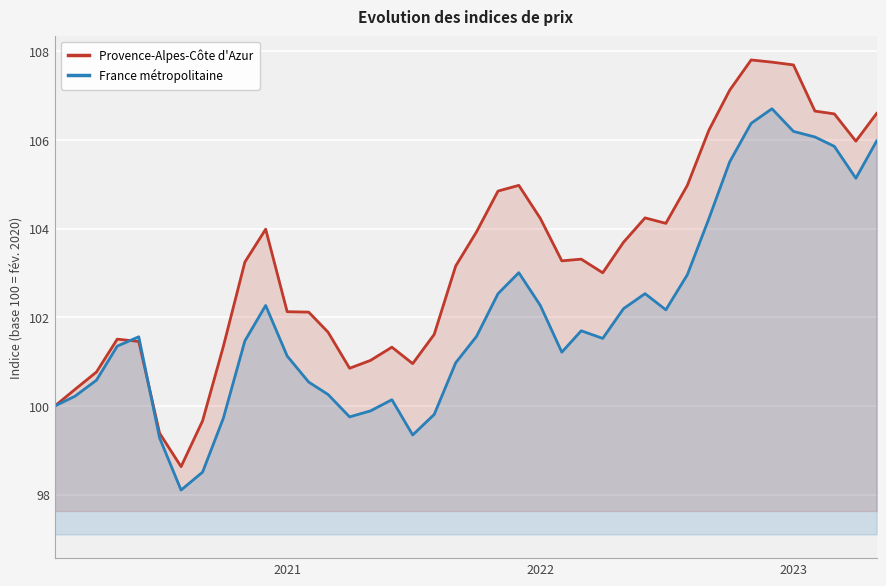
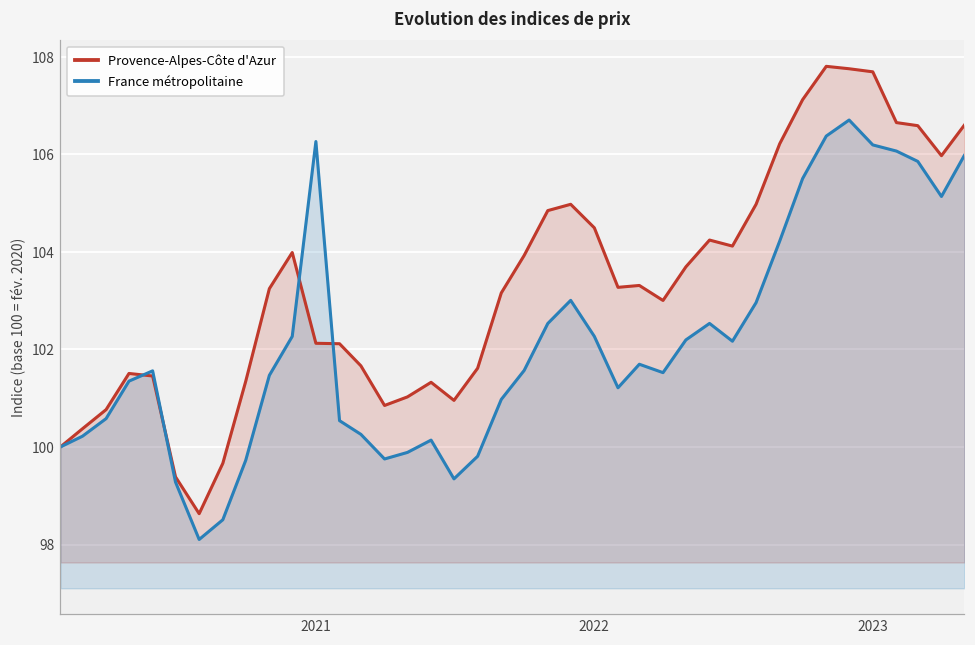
France métropolitaine, 2021: 101.1 -> 106.3
Provence-Alpes-Côte d'Azur, 2022: 104.2 -> 104.5
